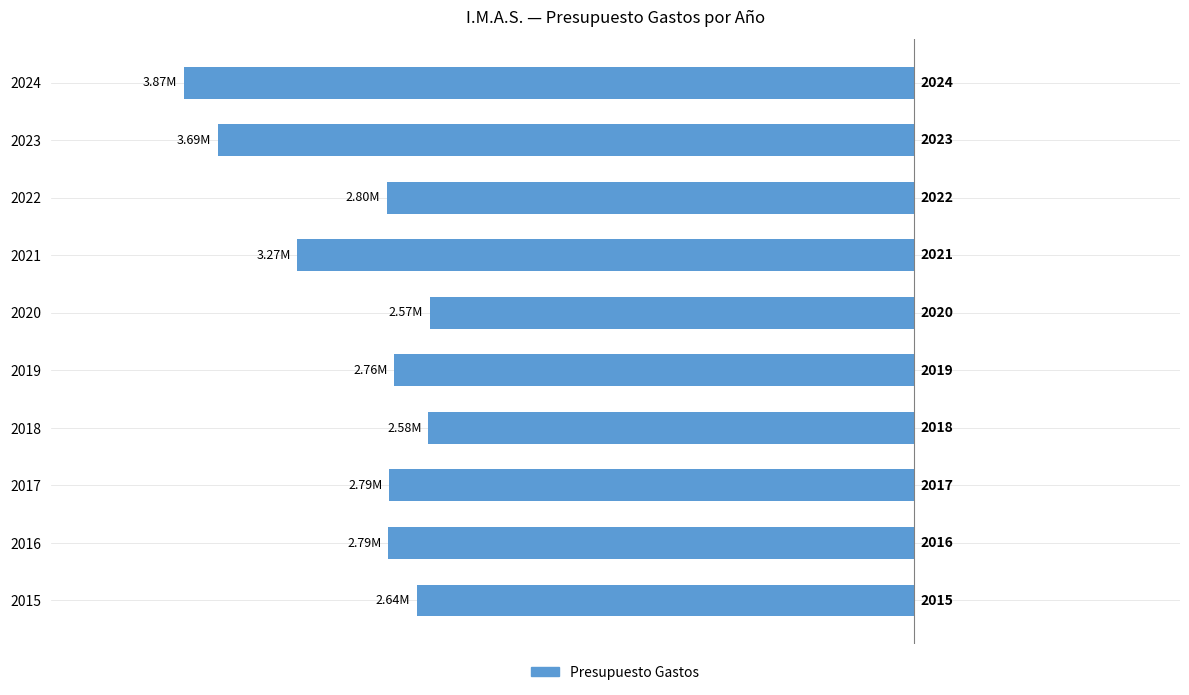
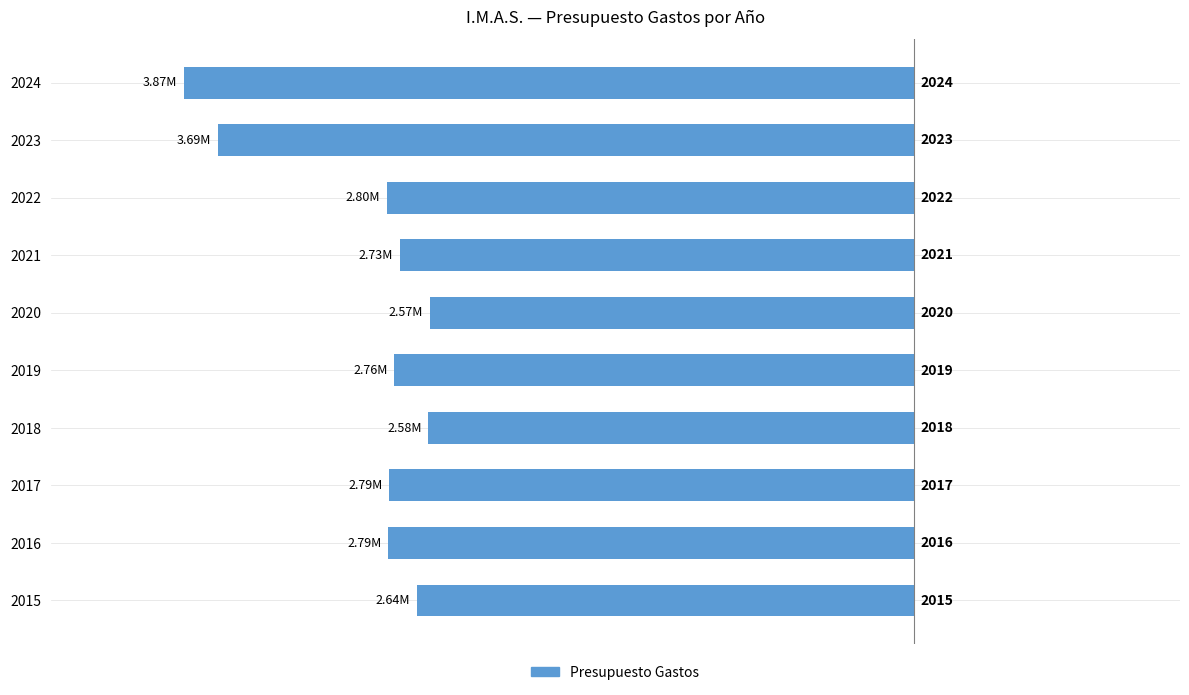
2021: 3.27M -> 2.73M
